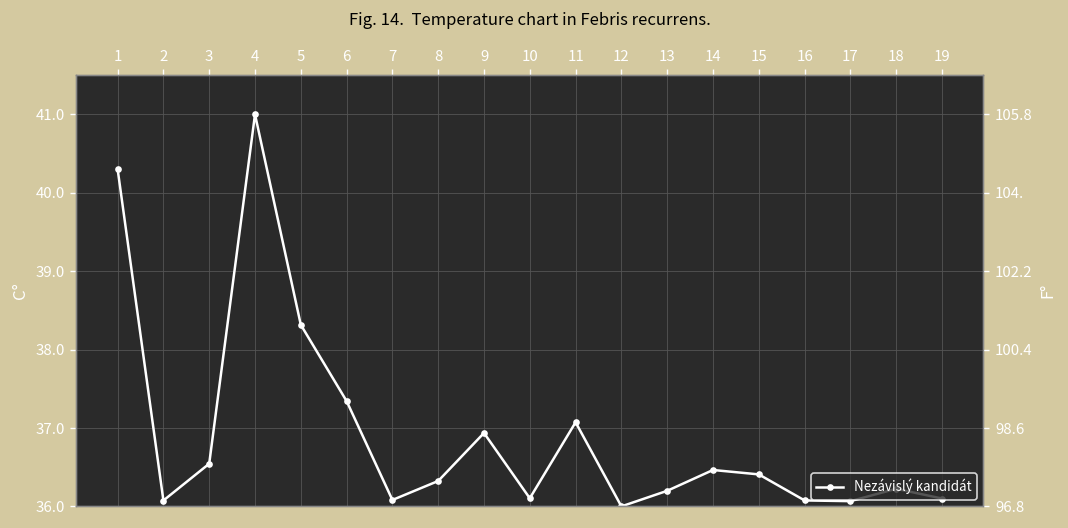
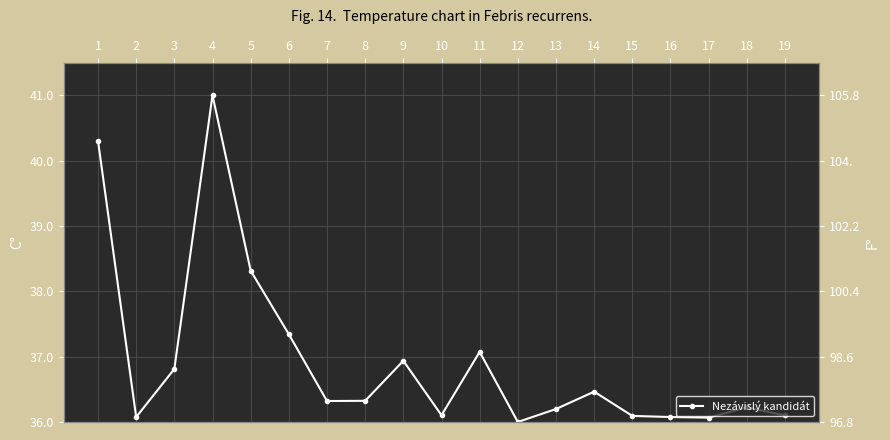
3: 36.5 -> 36.8
7: 36.1 -> 36.3
15: 36.4 -> 36.1
